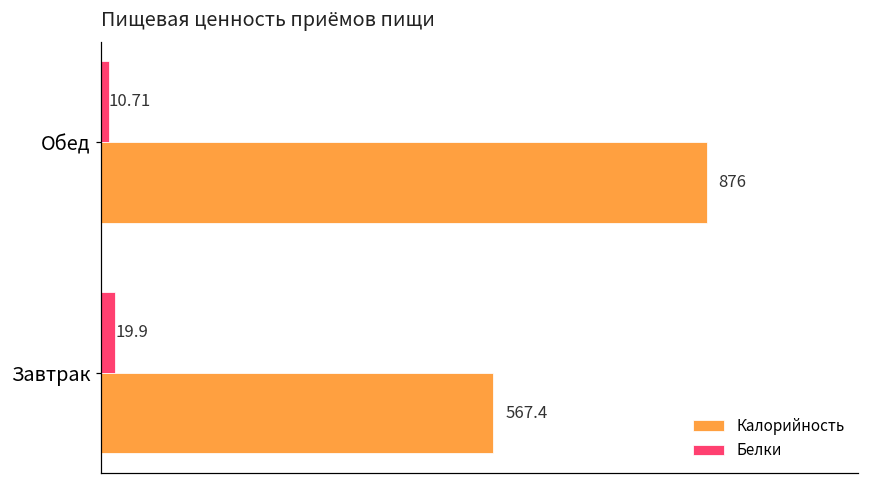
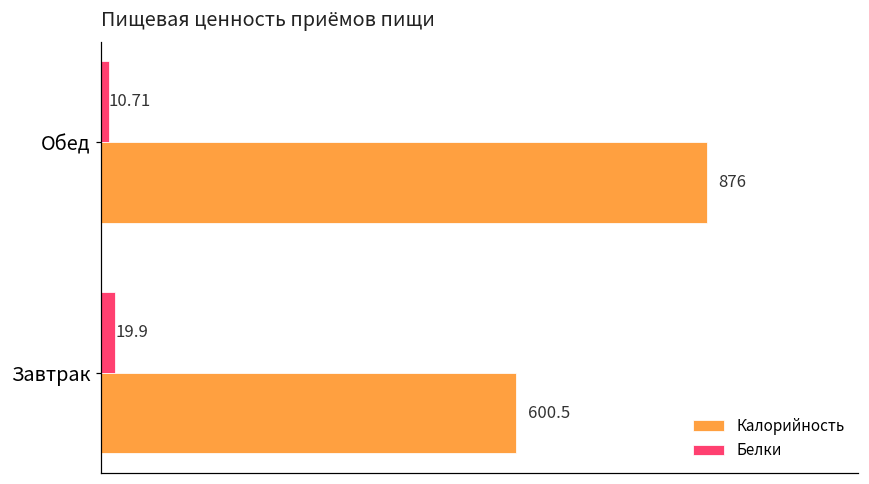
Калорийность, Завтрак: 567.4 -> 600.5
